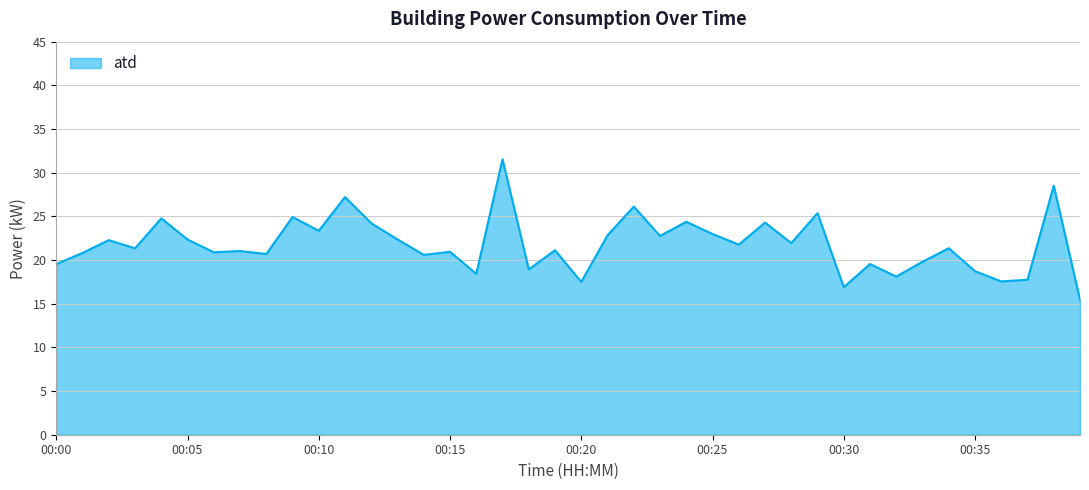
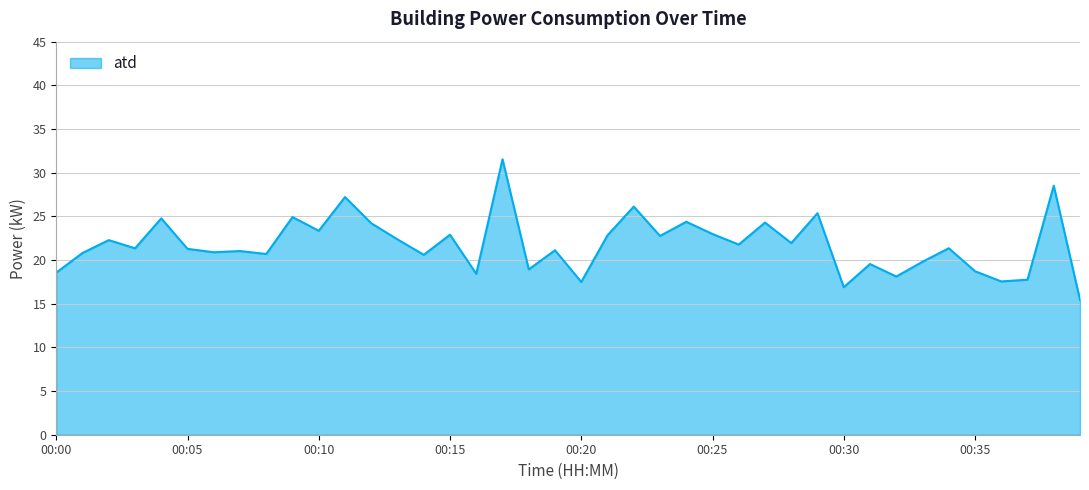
00:00: 20 -> 19
00:05: 22 -> 21
00:15: 21 -> 23
